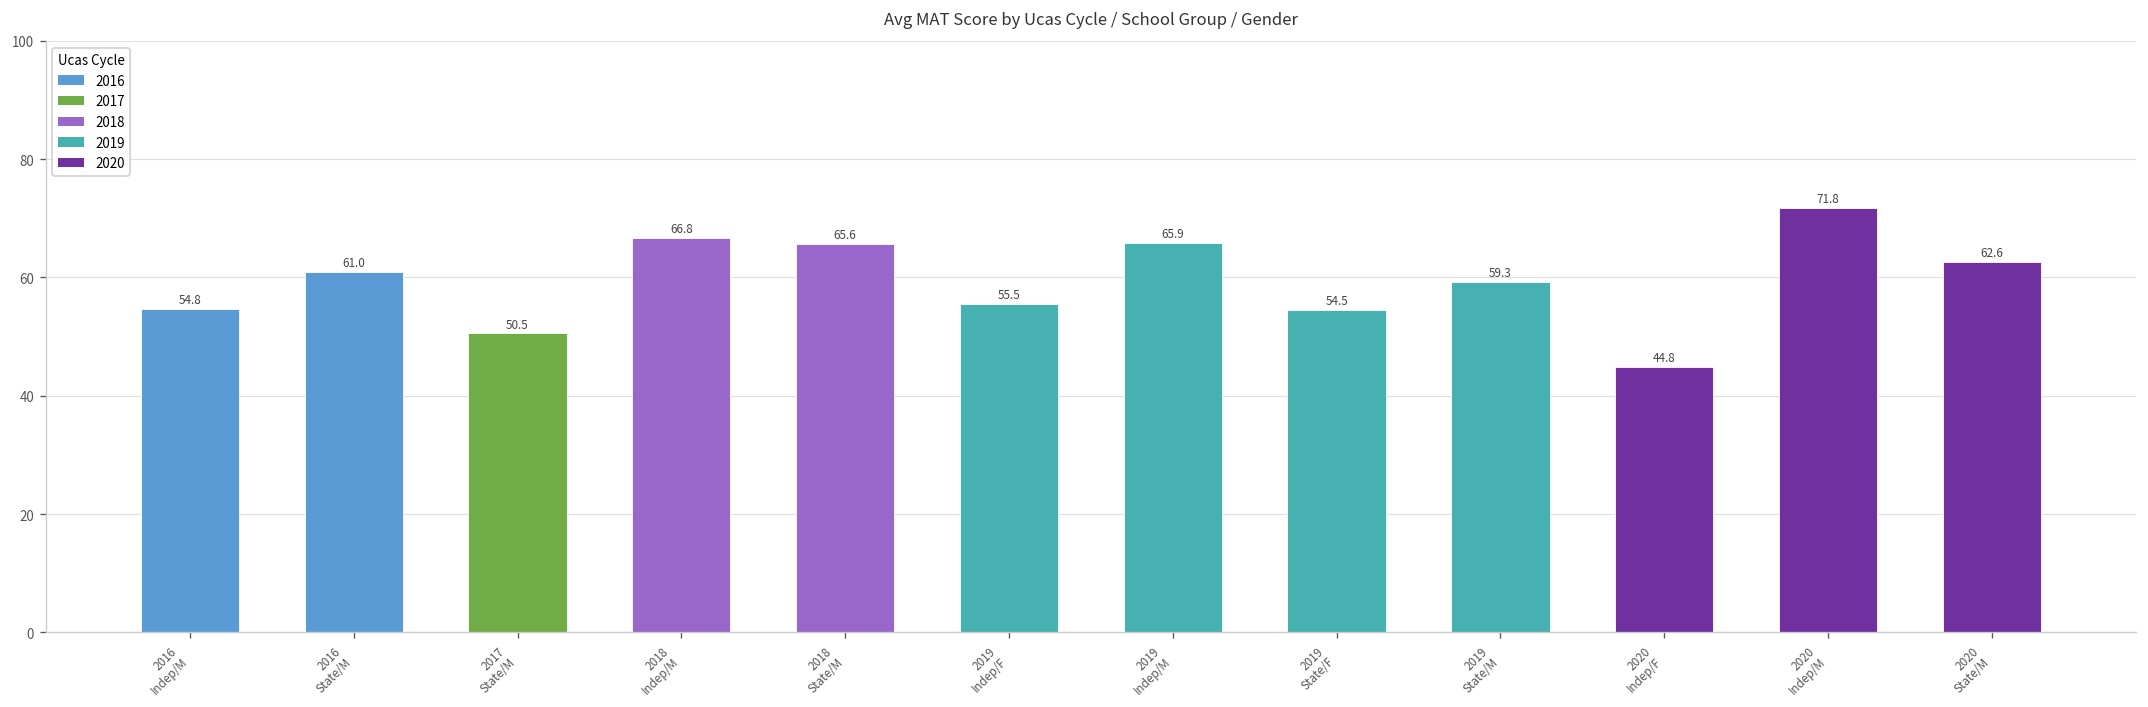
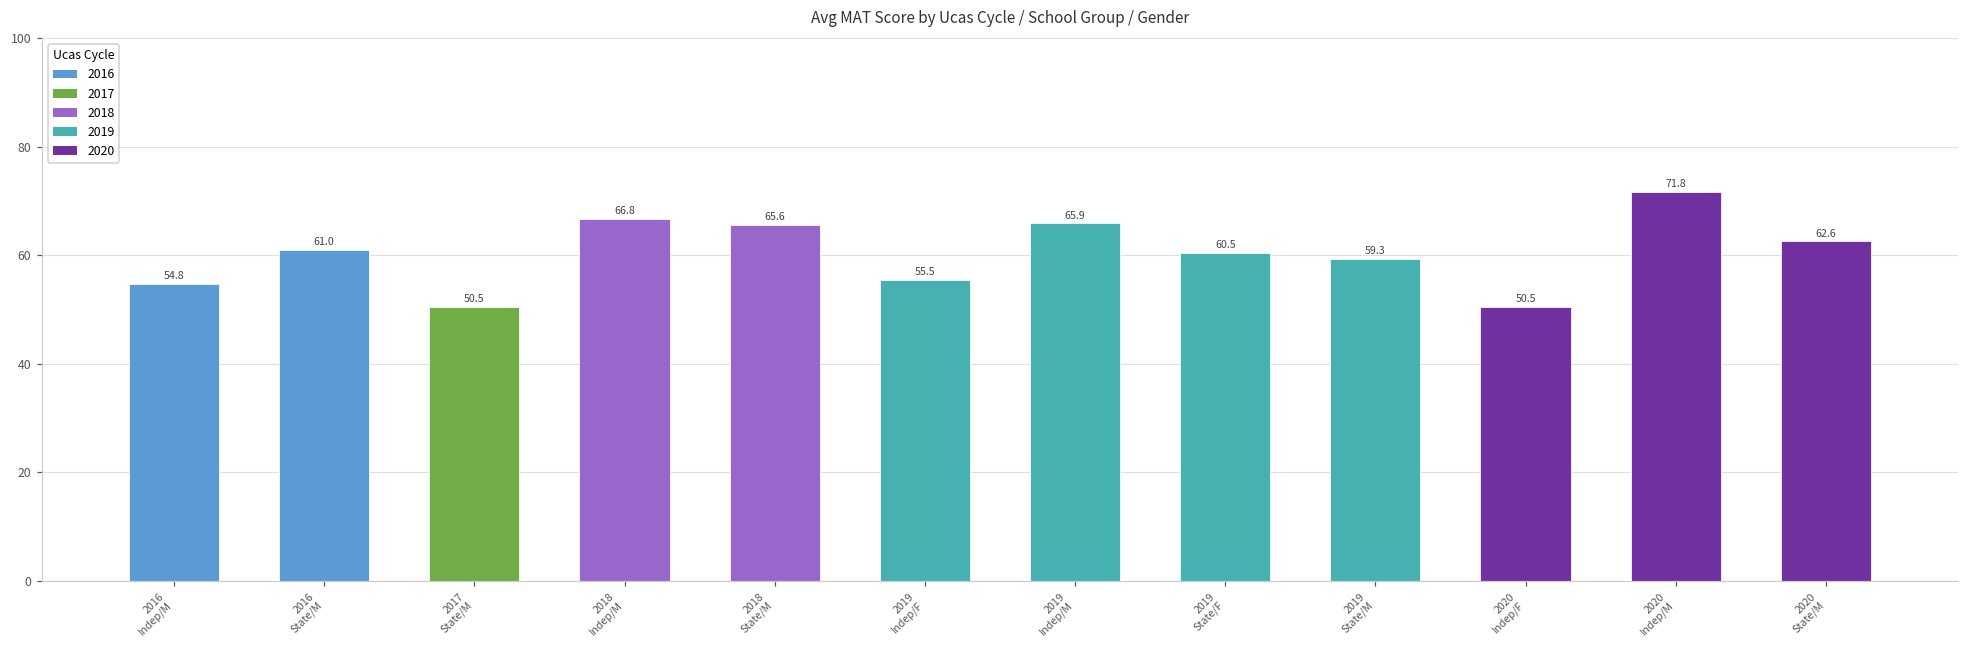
2019 State/F: 54.5 -> 60.5
2020 Indep/F: 44.8 -> 50.5
